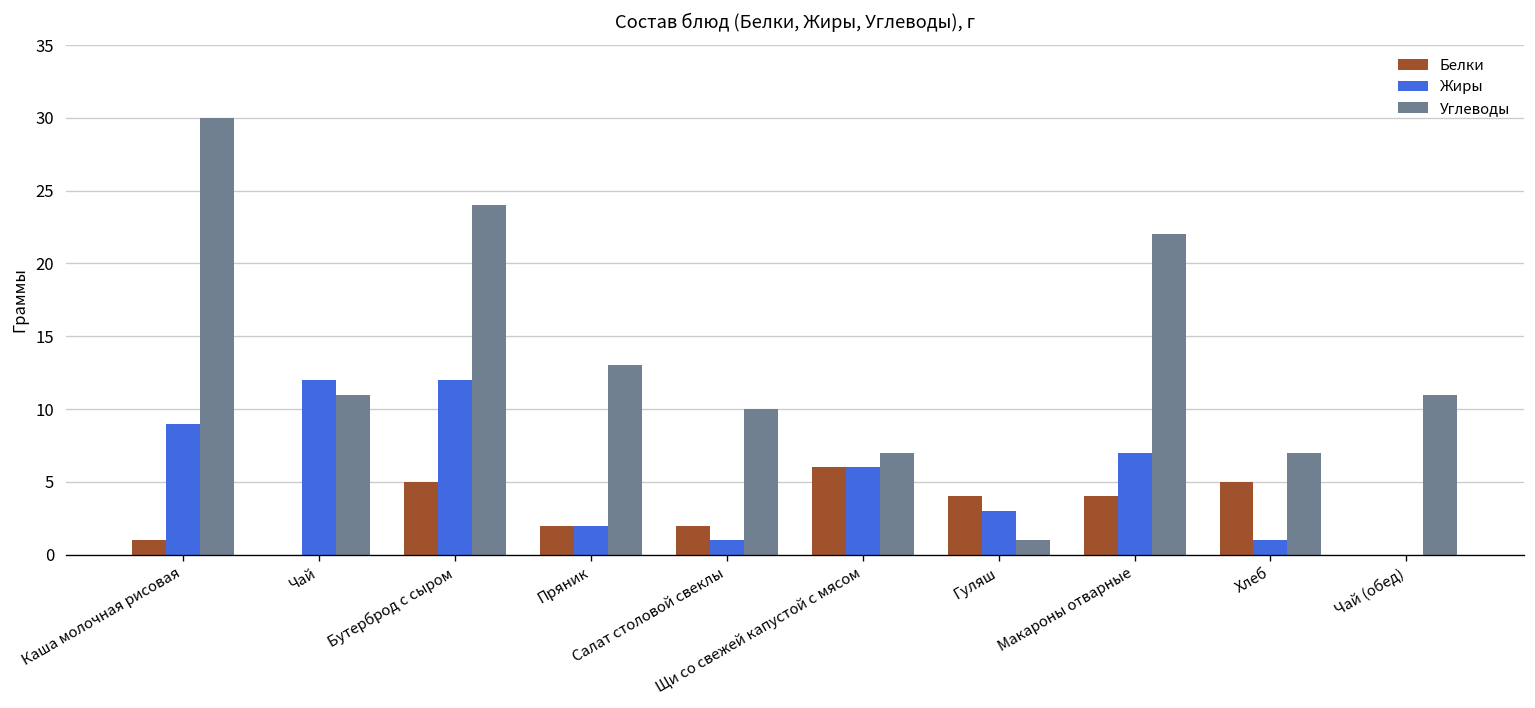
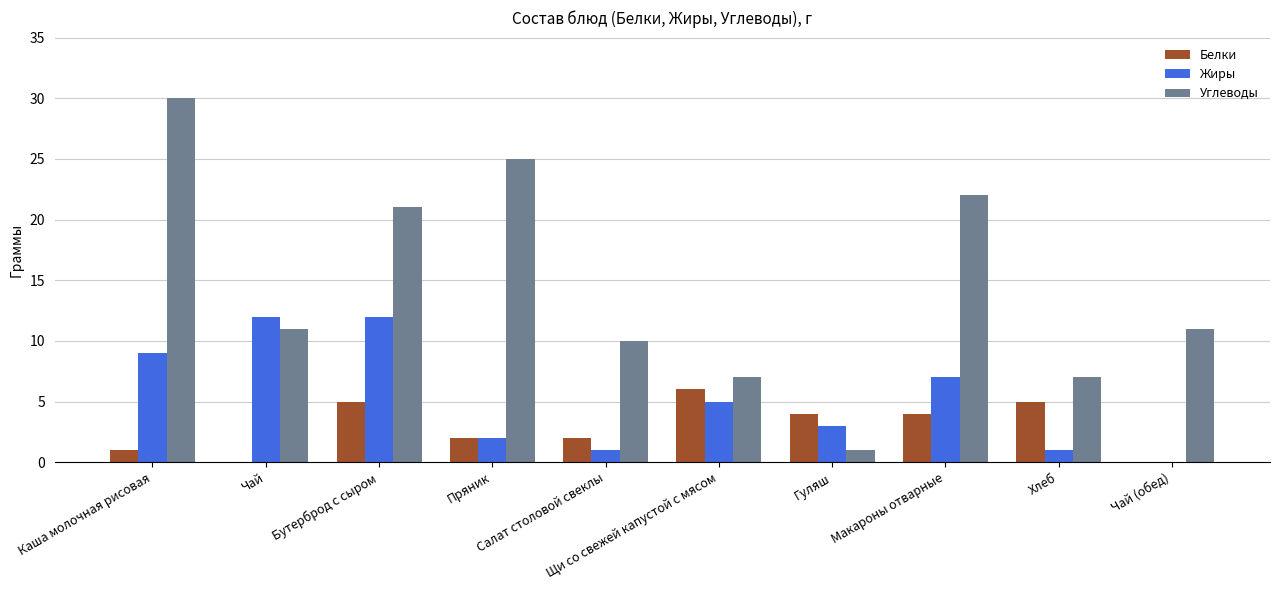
Углеводы, Бутерброд с сыром: 24 -> 21
Углеводы, Пряник: 13 -> 25
Жиры, Щи со свежей капустой с мясом: 6 -> 5
